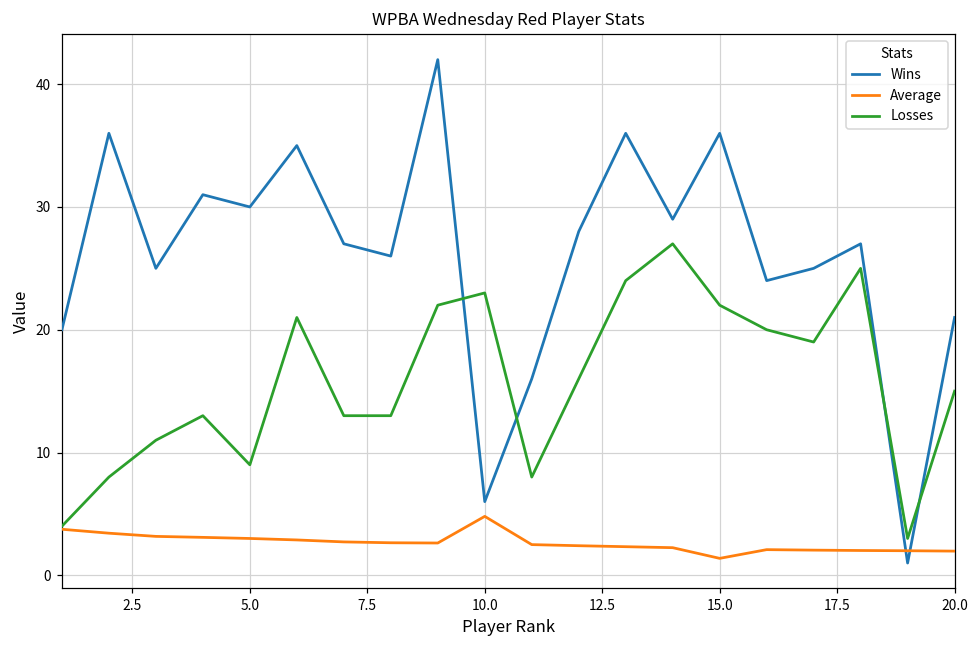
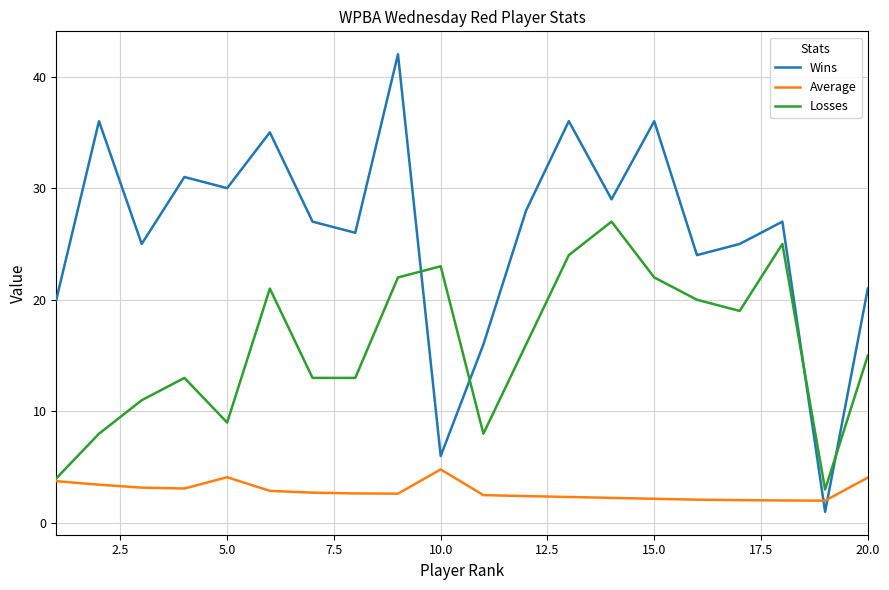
Average, 5.0: 3.0 -> 4.1
Average, 15.0: 1.4 -> 2.2
Average, 20.0: 2.0 -> 4.1
